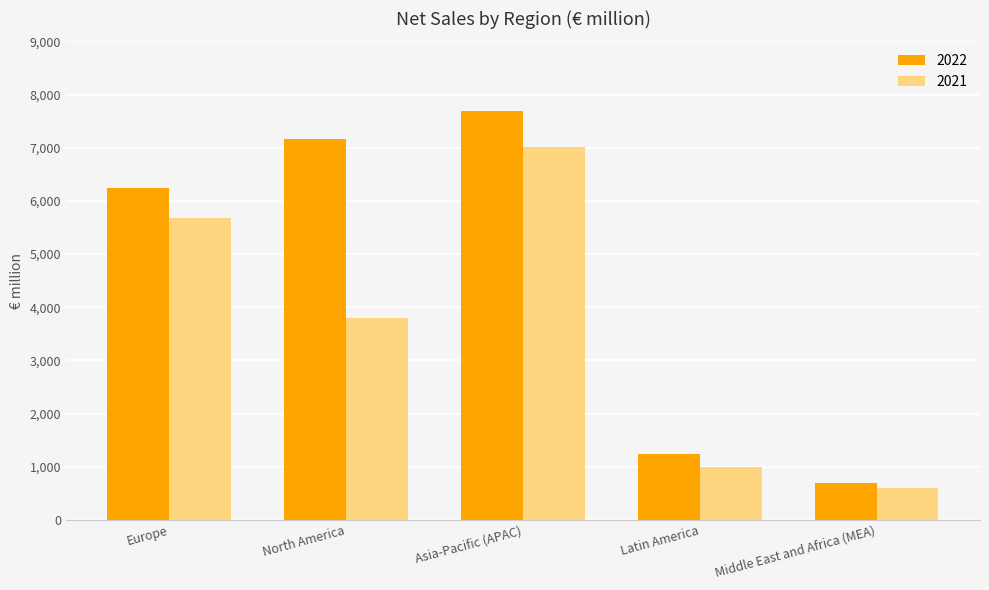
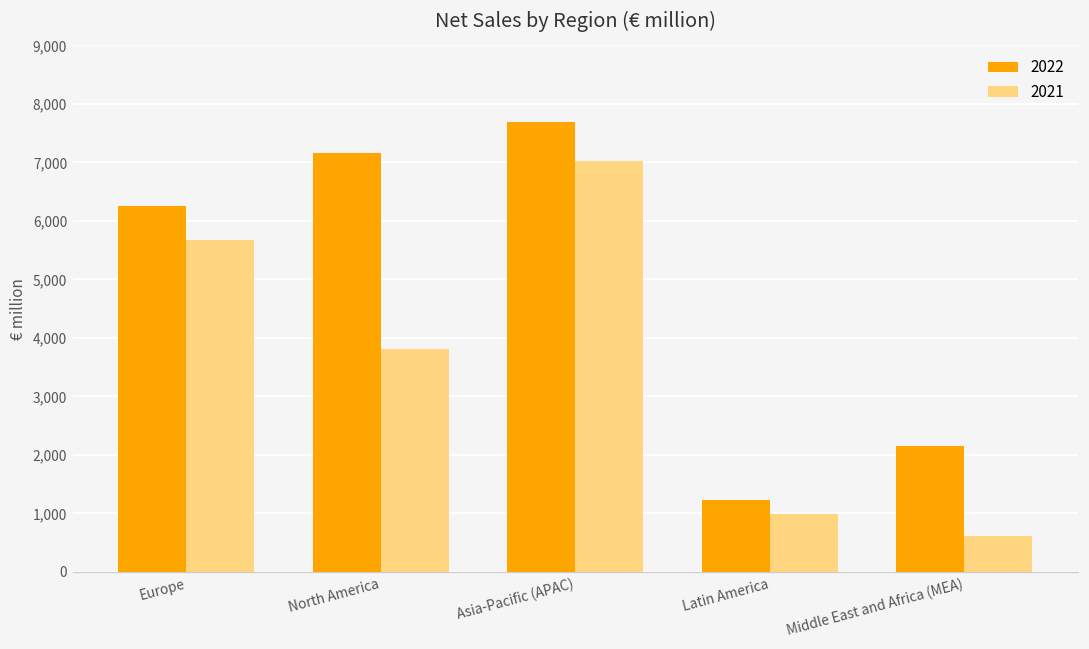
2022, Middle East and Africa (MEA): 700 -> 2,100
